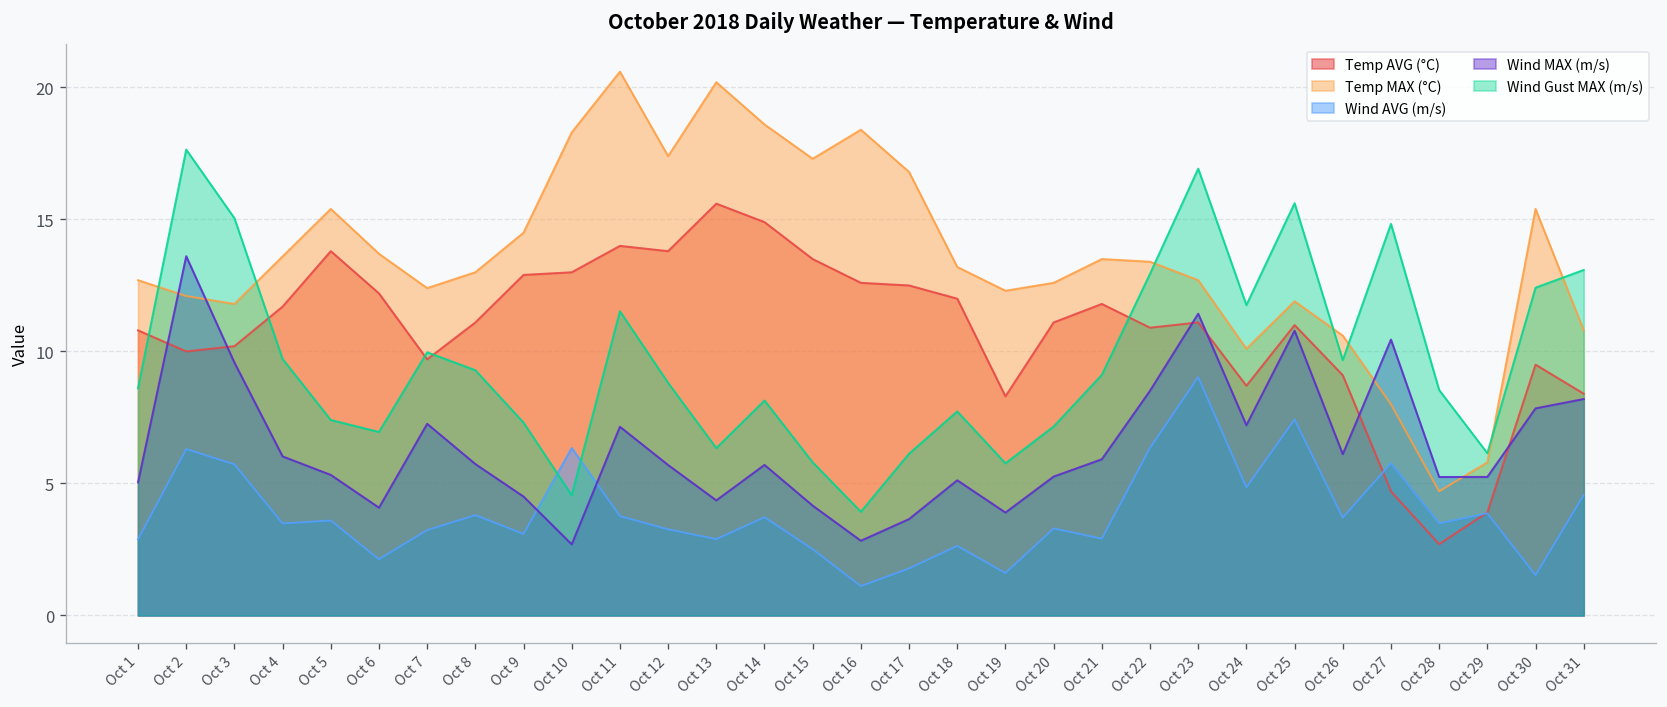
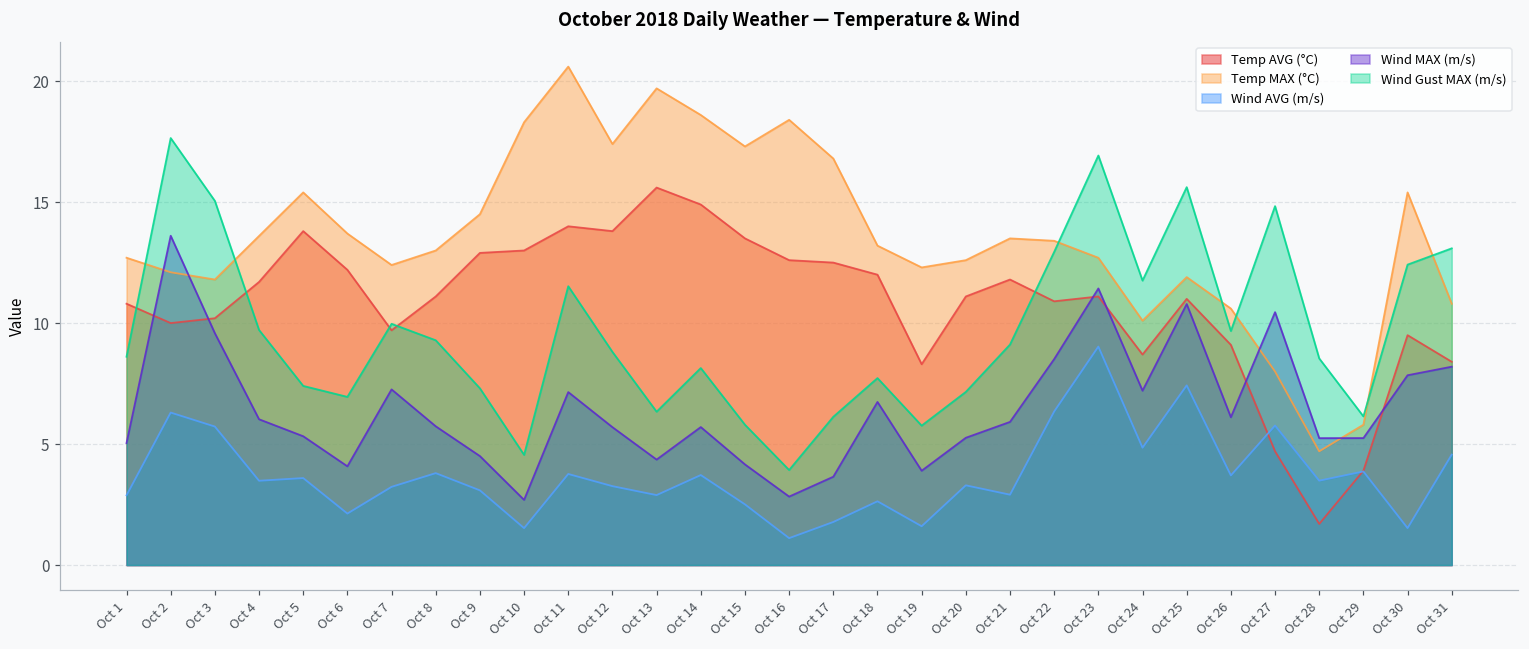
Wind AVG (m/s), Oct 10: 6.3 -> 1.5
Temp MAX (°C), Oct 13: 20.2 -> 19.7
Wind MAX (m/s), Oct 18: 5.1 -> 6.7
Temp AVG (°C), Oct 28: 2.7 -> 1.7
